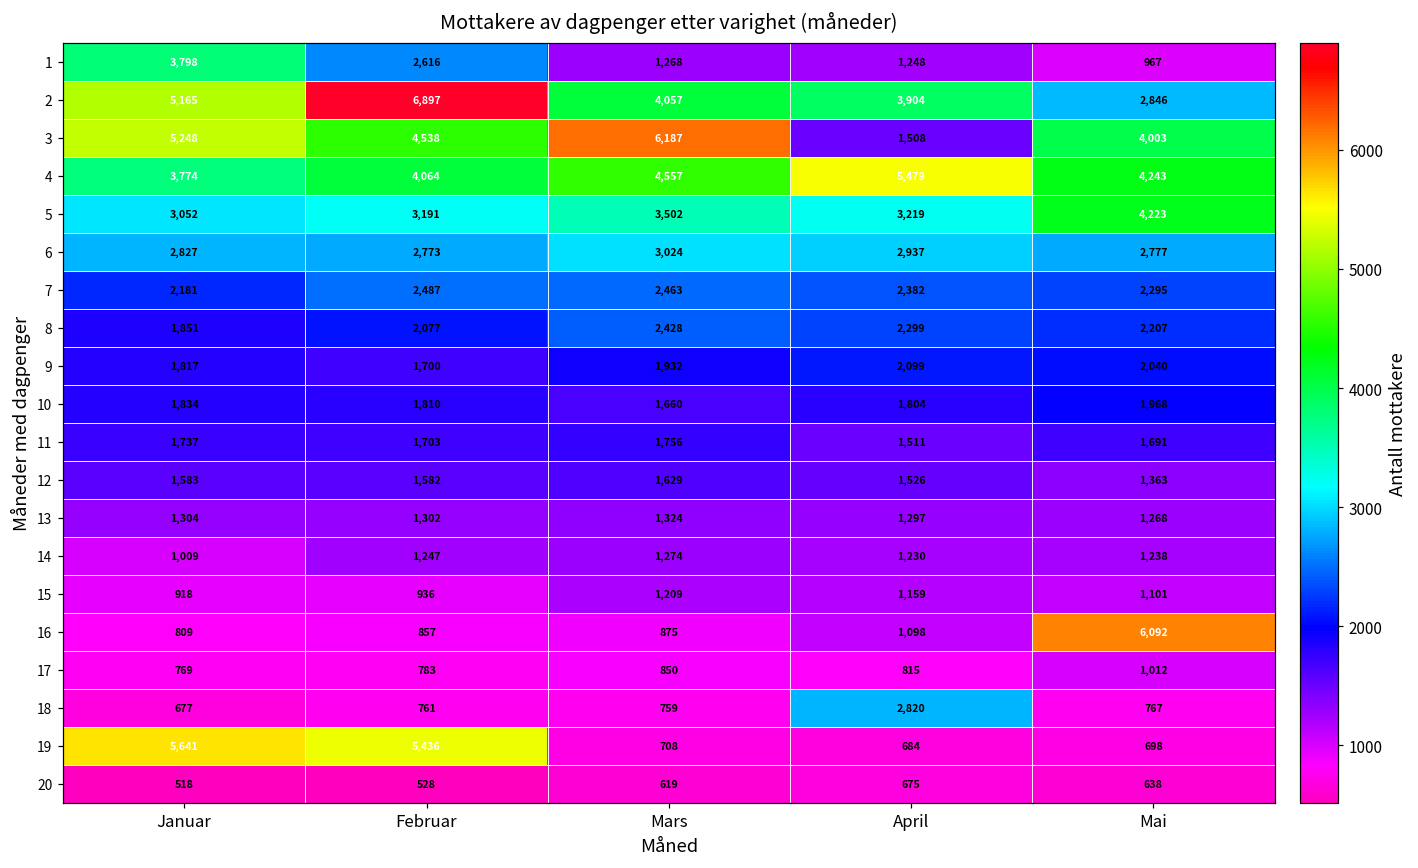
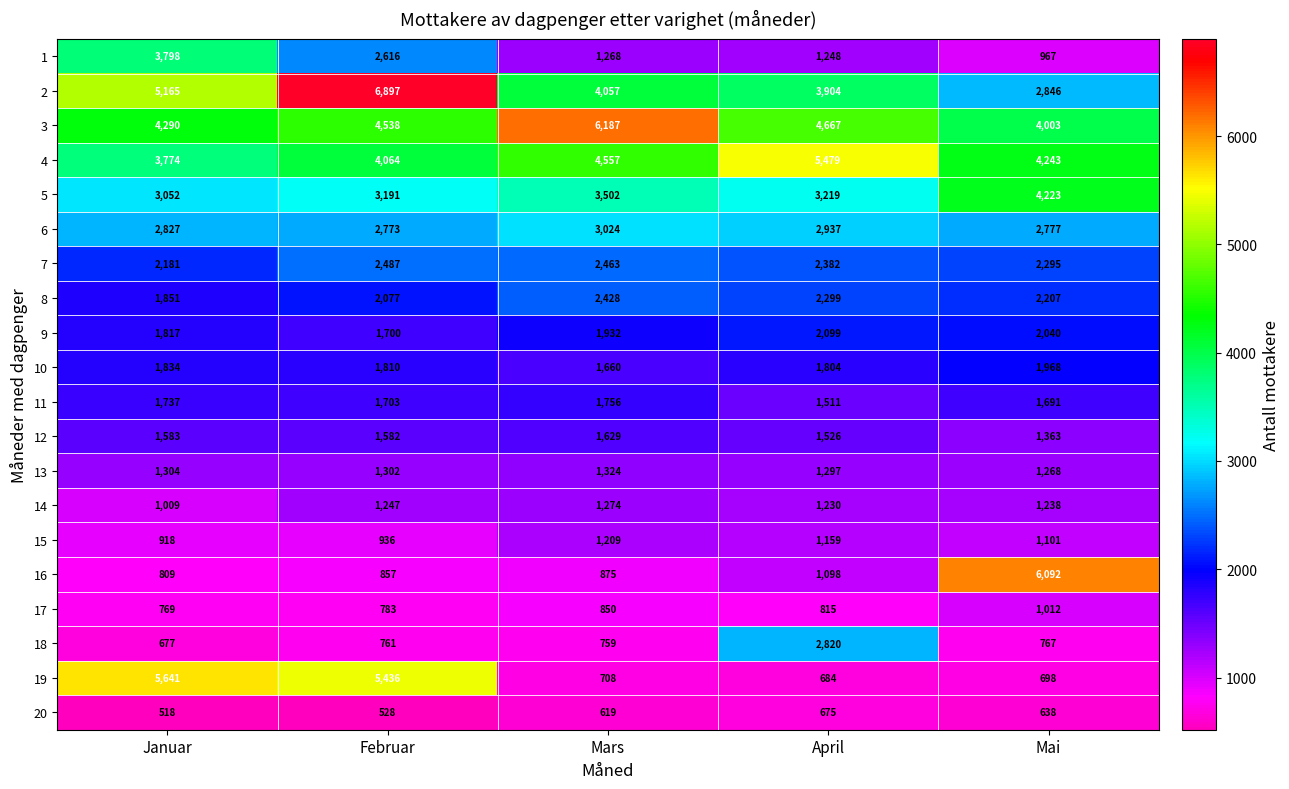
3, Januar: 5,248 -> 4,290
3, April: 1,508 -> 4,667
